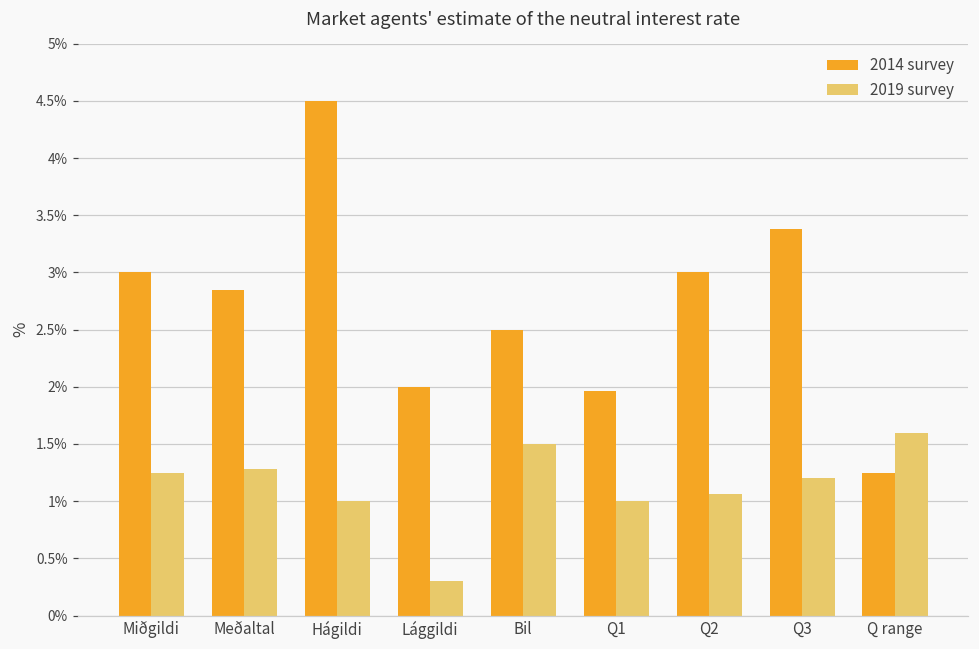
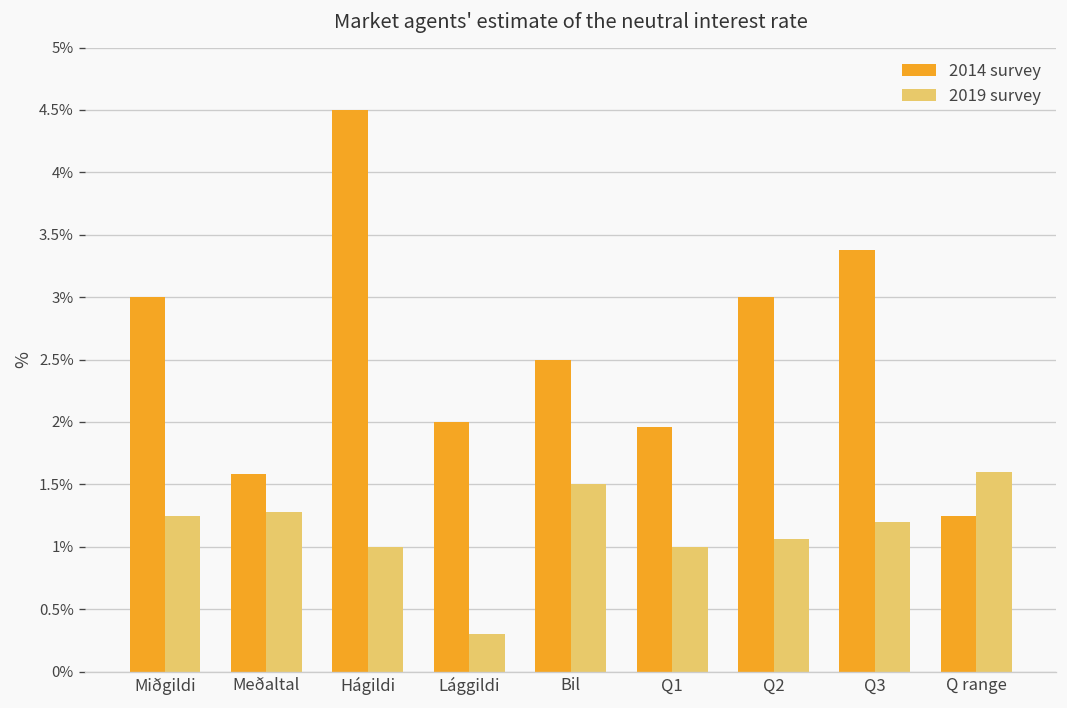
2014 survey, Meðaltal: 2.85% -> 1.58%
